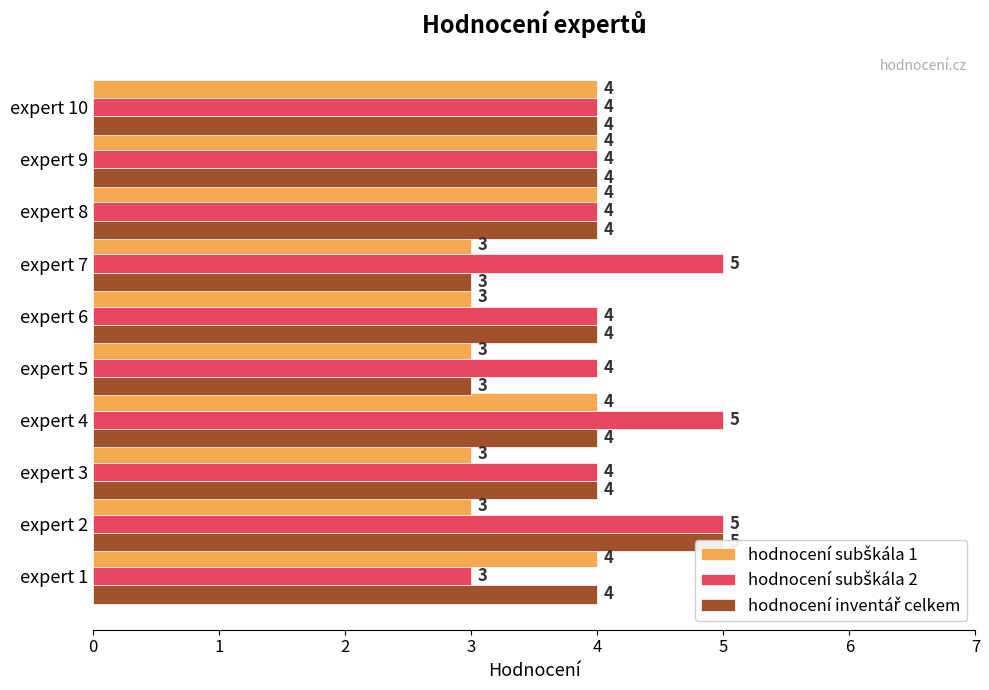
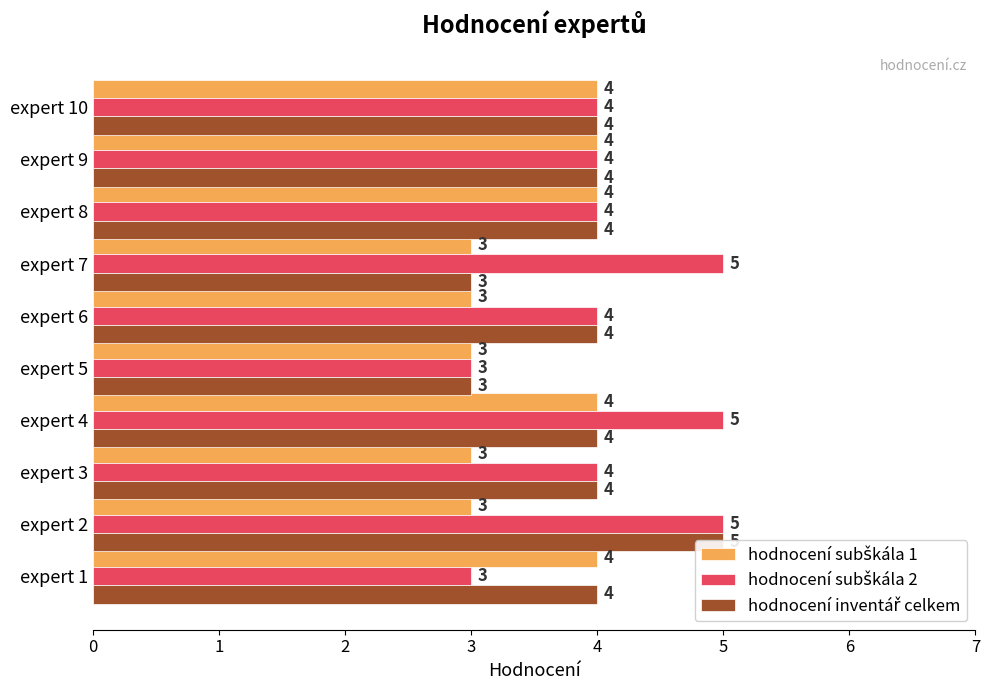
hodnocení subškála 2, expert 5: 4 -> 3
